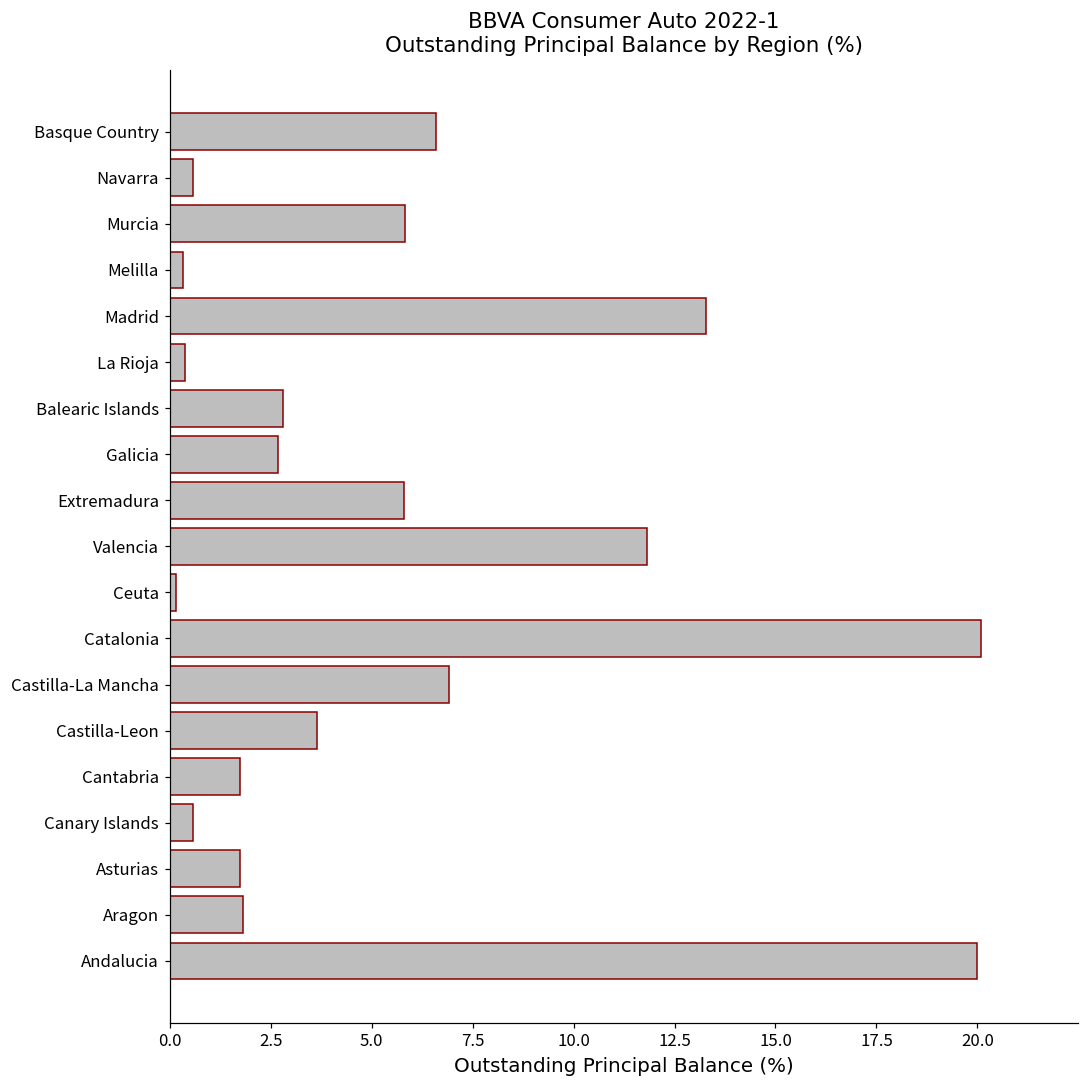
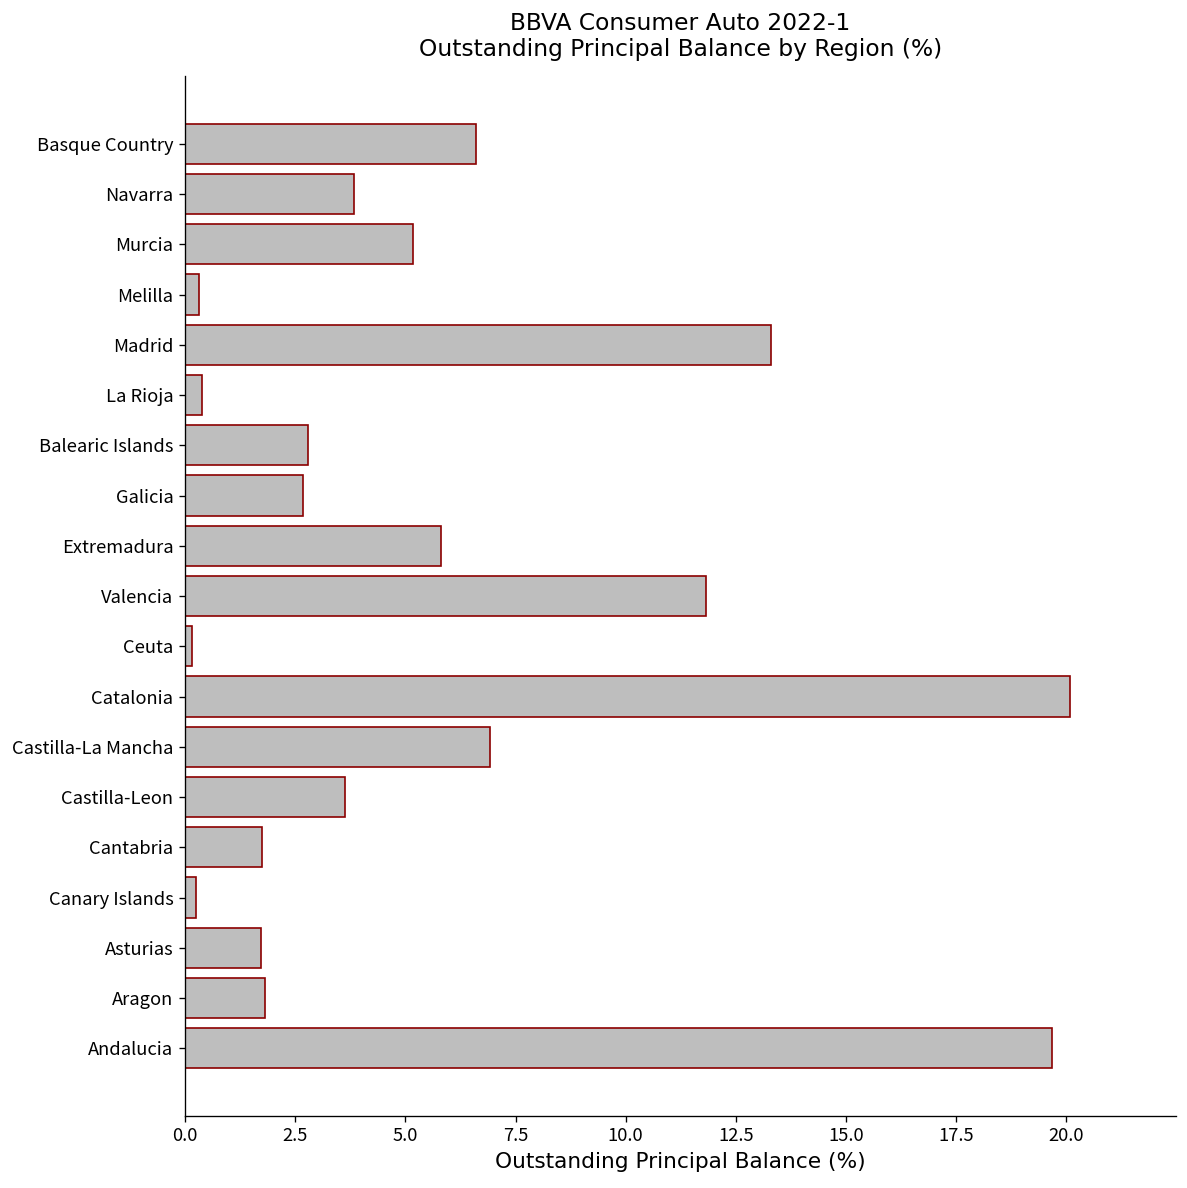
Navarra: 0.6 -> 3.8
Murcia: 5.8 -> 5.2
Canary Islands: 0.6 -> 0.2
Andalucia: 20.0 -> 19.7
